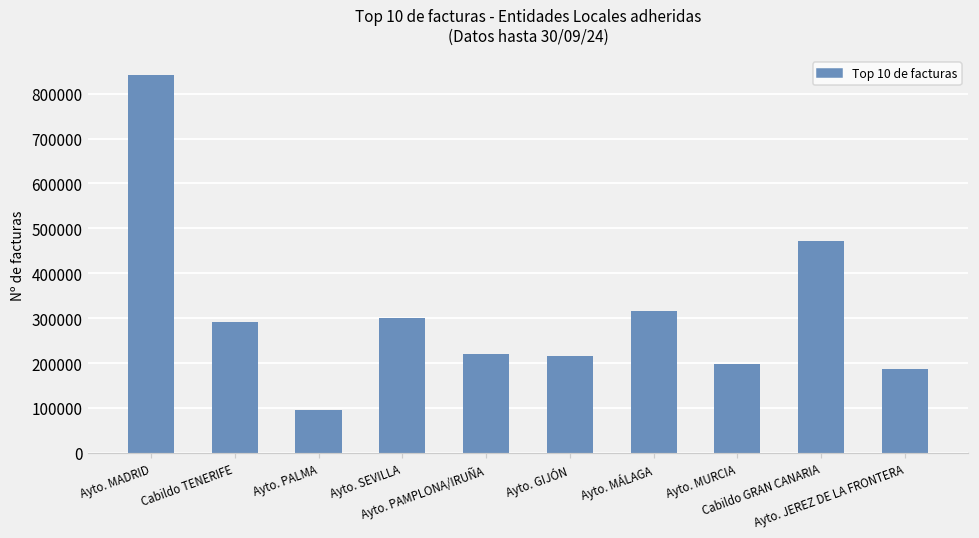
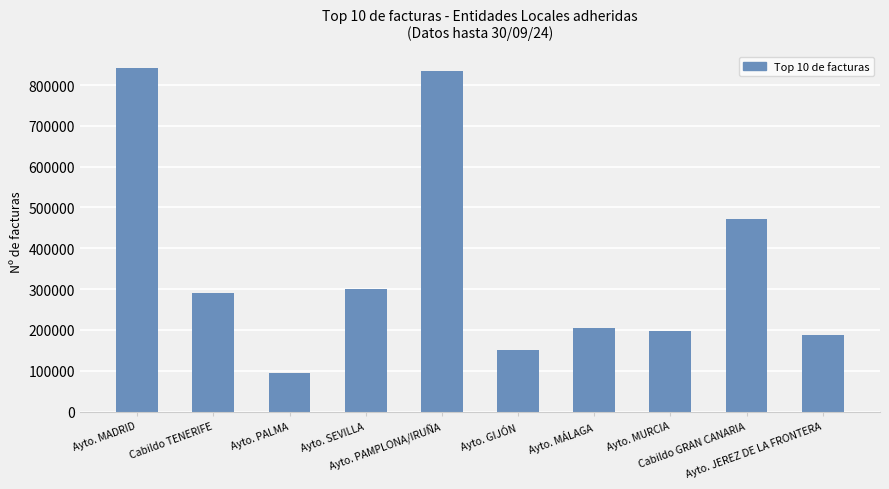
Ayto. PAMPLONA/IRUÑA: 220000 -> 830000
Ayto. GIJÓN: 220000 -> 150000
Ayto. MÁLAGA: 320000 -> 210000
